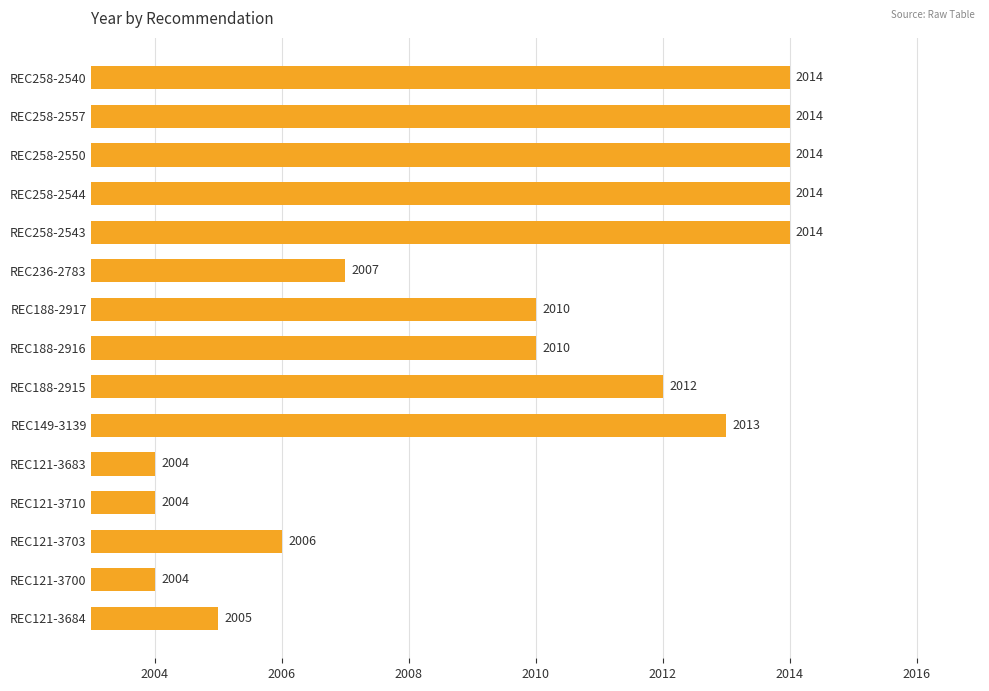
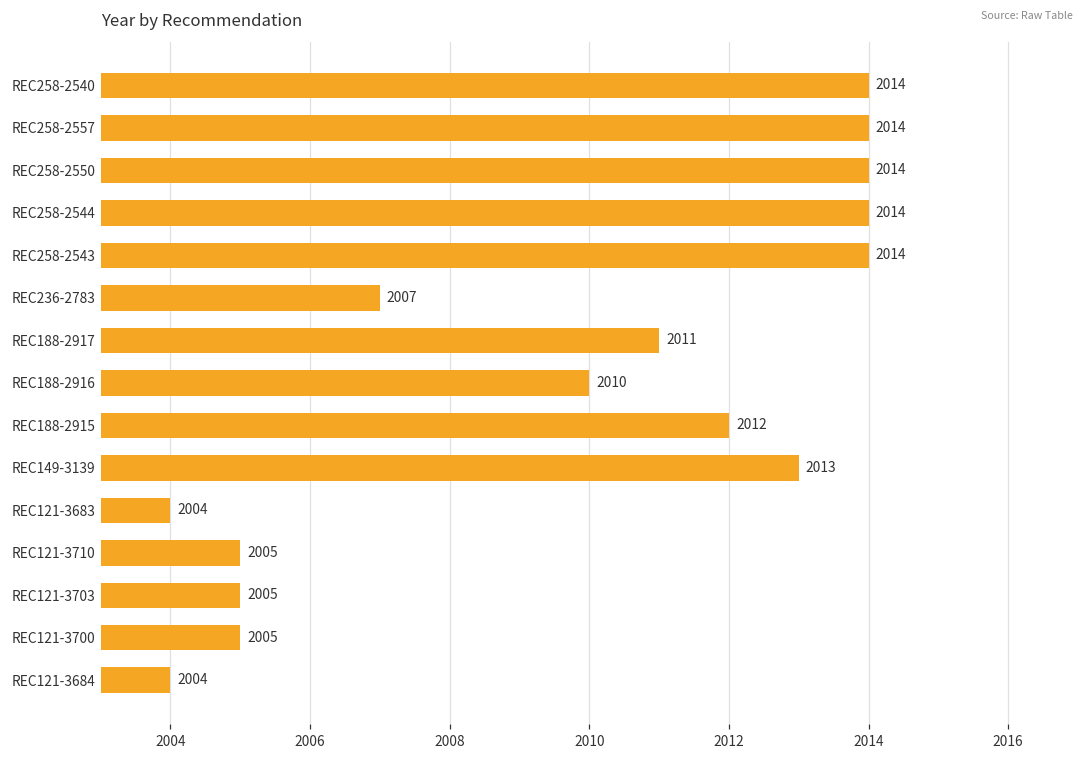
REC188-2917: 2010 -> 2011
REC121-3710: 2004 -> 2005
REC121-3703: 2006 -> 2005
REC121-3700: 2004 -> 2005
REC121-3684: 2005 -> 2004
